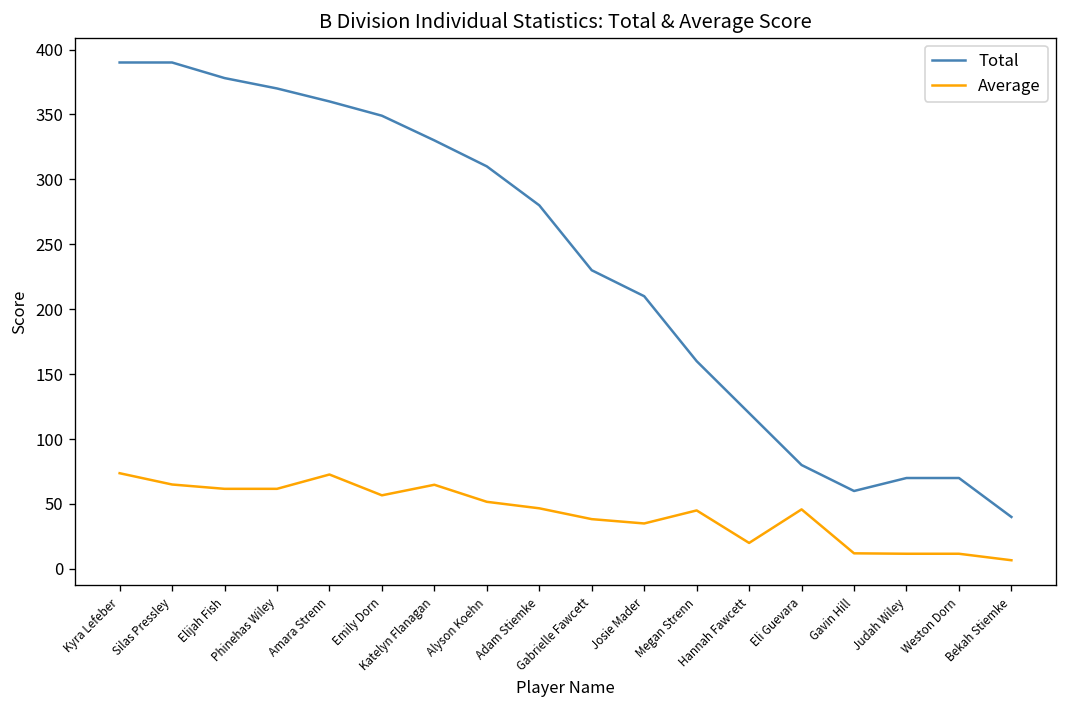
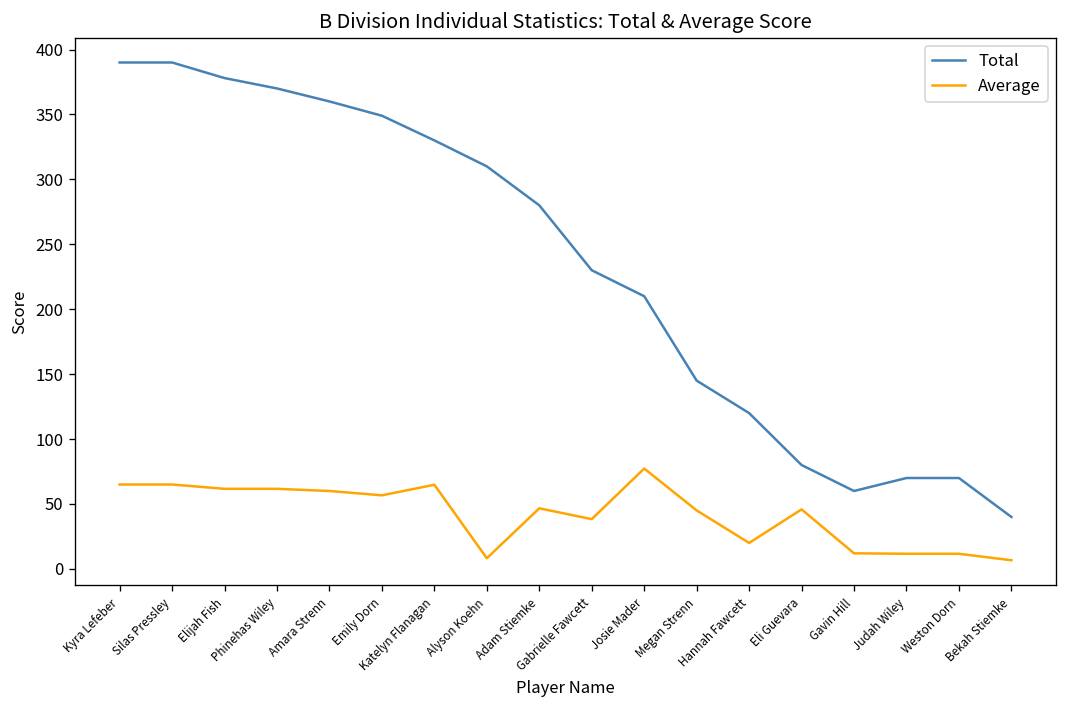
Average, Kyra Lefeber: 74 -> 65
Average, Amara Strenn: 73 -> 60
Average, Alyson Koehn: 52 -> 8
Average, Josie Mader: 35 -> 77
Total, Megan Strenn: 160 -> 145
